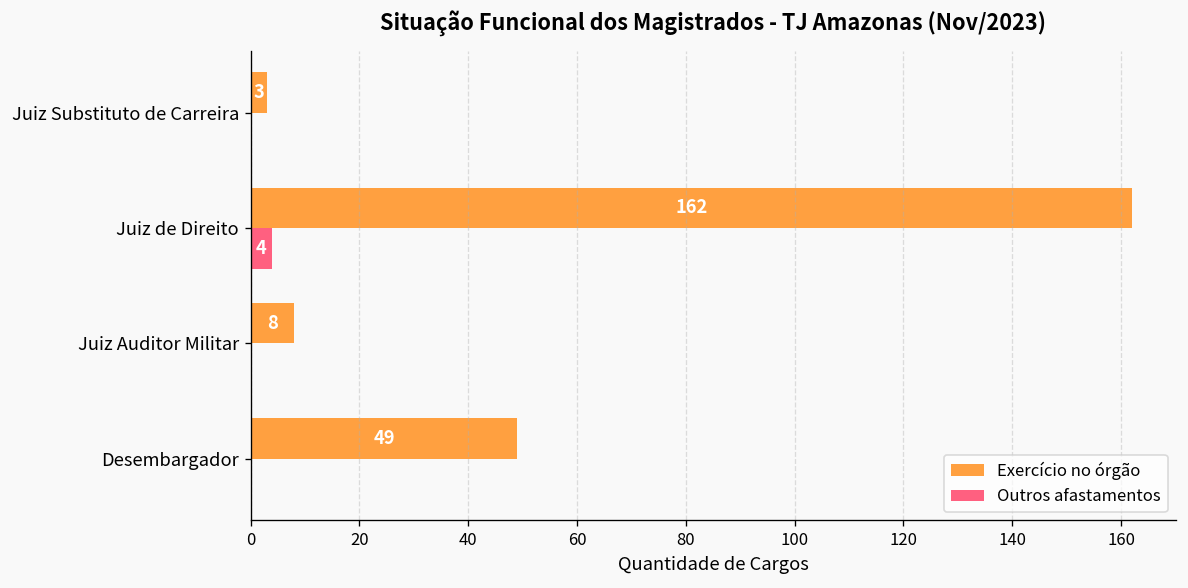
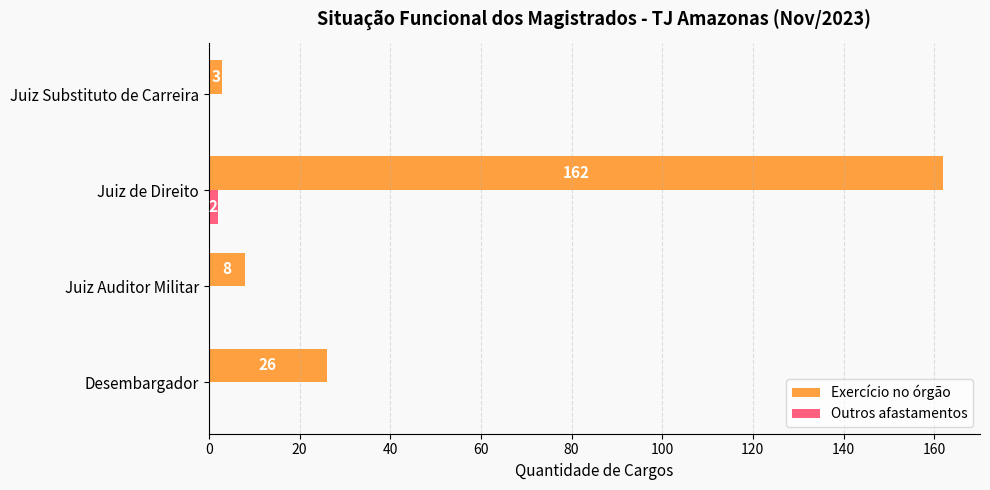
Outros afastamentos, Juiz de Direito: 4 -> 2
Exercício no órgão, Desembargador: 49 -> 26
